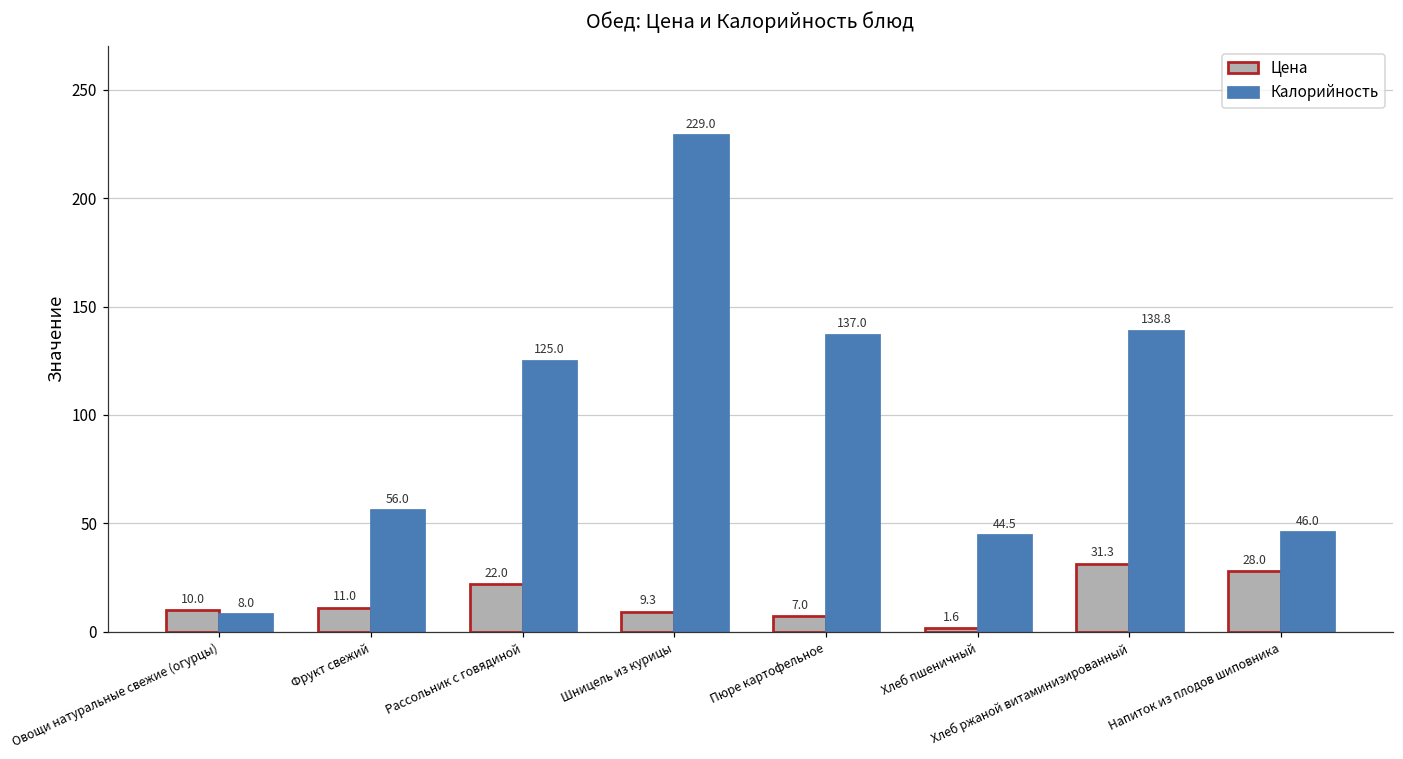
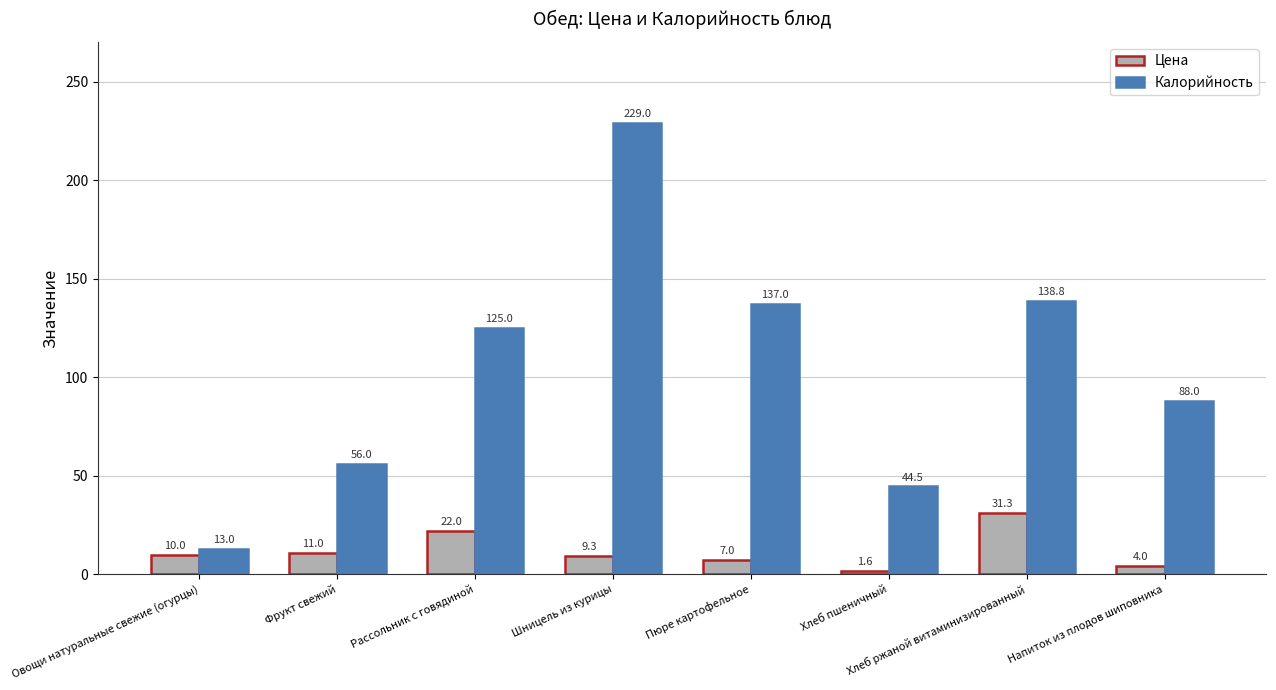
Калорийность, Овощи натуральные свежие (огурцы): 8.0 -> 13.0
Цена, Напиток из плодов шиповника: 28.0 -> 4.0
Калорийность, Напиток из плодов шиповника: 46.0 -> 88.0
